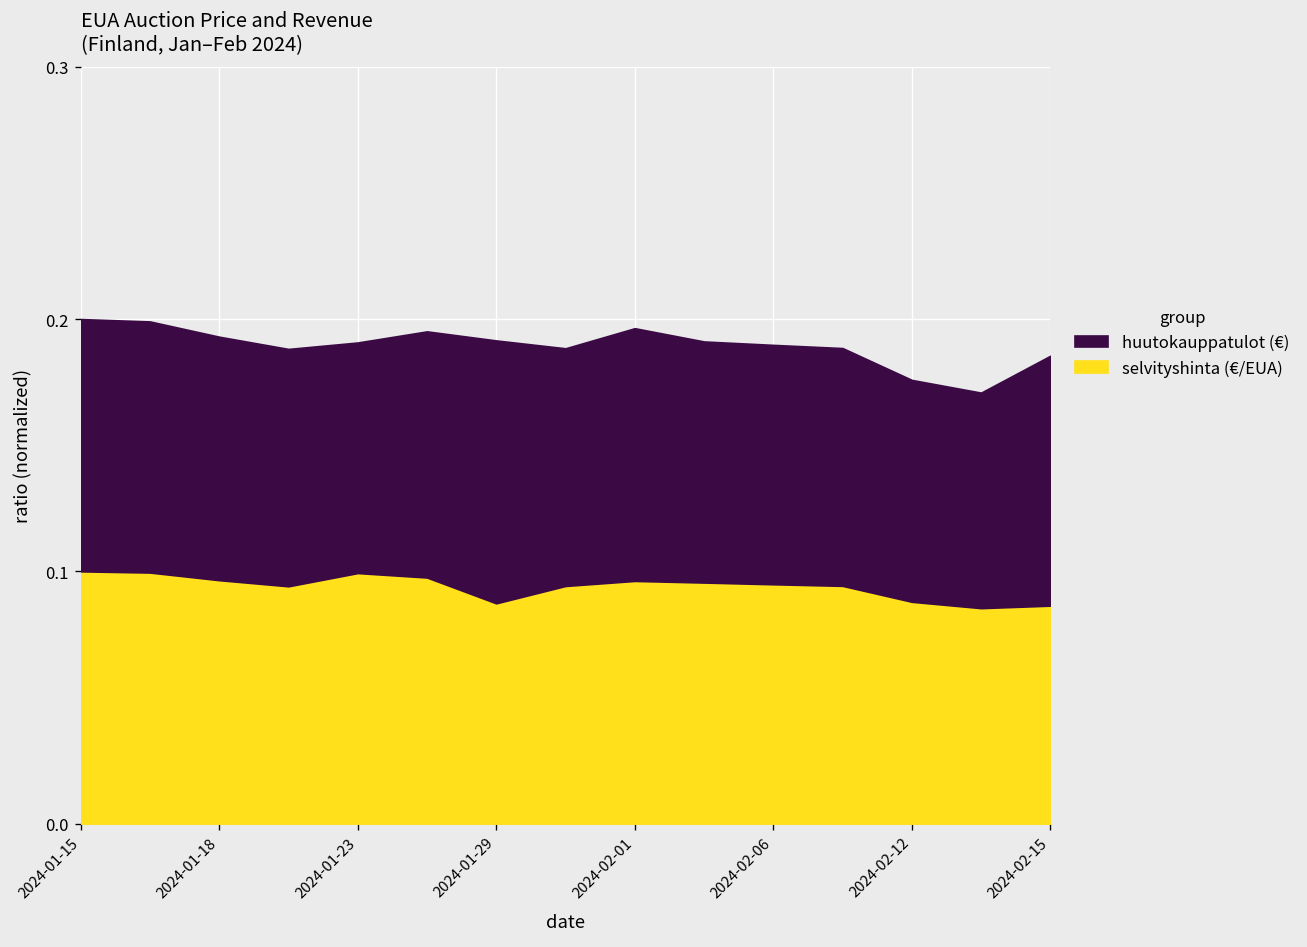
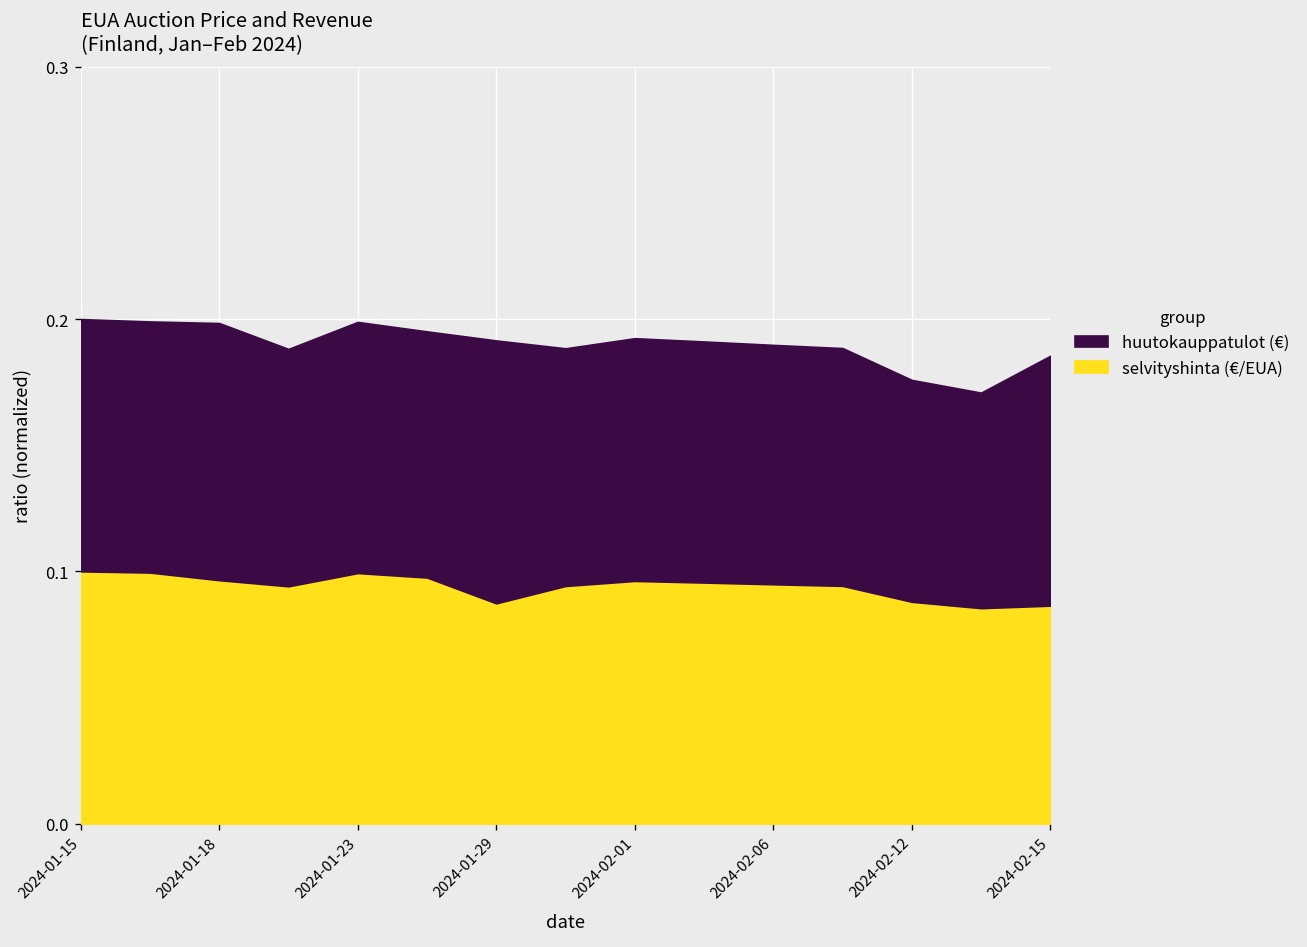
huutokauppatulot (€), 2024-01-18: 0.193 -> 0.198
huutokauppatulot (€), 2024-01-23: 0.191 -> 0.199
huutokauppatulot (€), 2024-02-01: 0.196 -> 0.192
